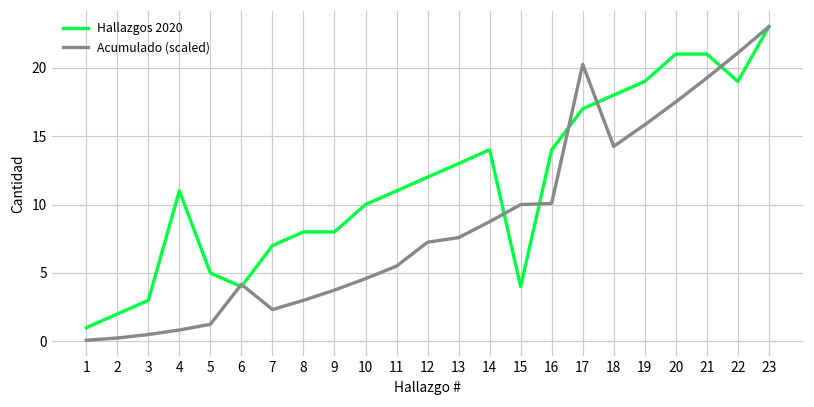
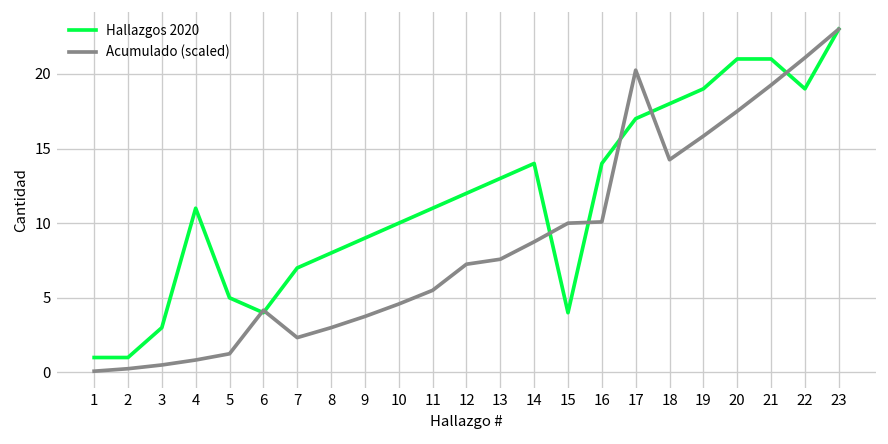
Hallazgos 2020, 2: 2 -> 1
Hallazgos 2020, 9: 8 -> 9
